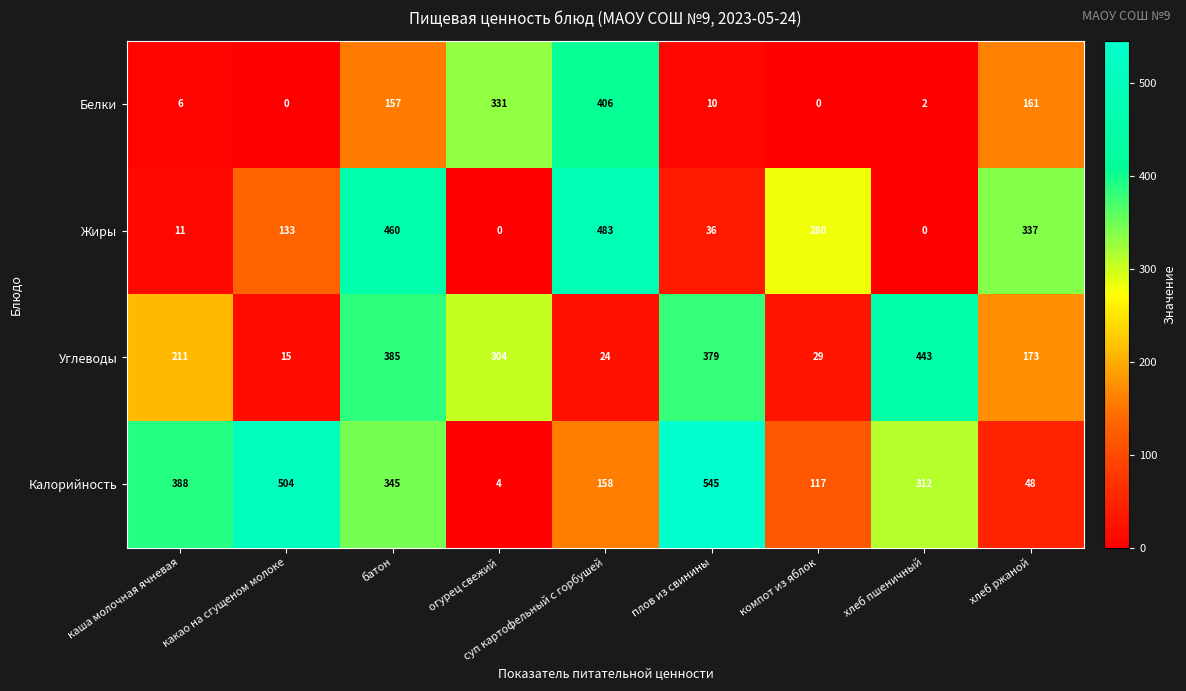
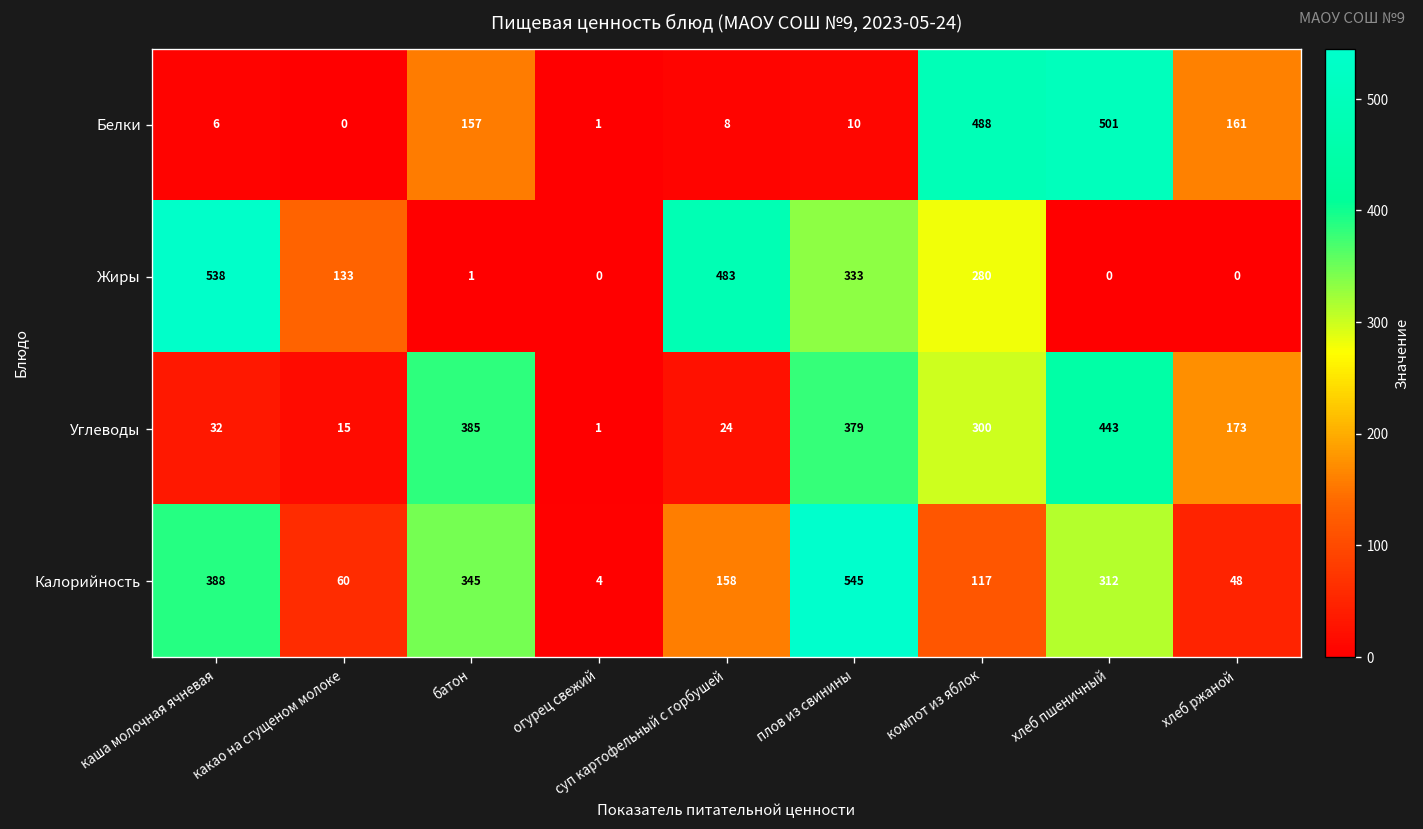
Белки, огурец свежий: 331 -> 1
Белки, суп картофельный с горбушей: 406 -> 8
Белки, компот из яблок: 0 -> 488
Белки, хлеб пшеничный: 2 -> 501
Жиры, каша молочная ячневая: 11 -> 538
Жиры, батон: 460 -> 1
Жиры, плов из свинины: 36 -> 333
Жиры, хлеб ржаной: 337 -> 0
Углеводы, каша молочная ячневая: 211 -> 32
Углеводы, огурец свежий: 304 -> 1
Углеводы, компот из яблок: 29 -> 300
Калорийность, какао на сгущеном молоке: 504 -> 60
